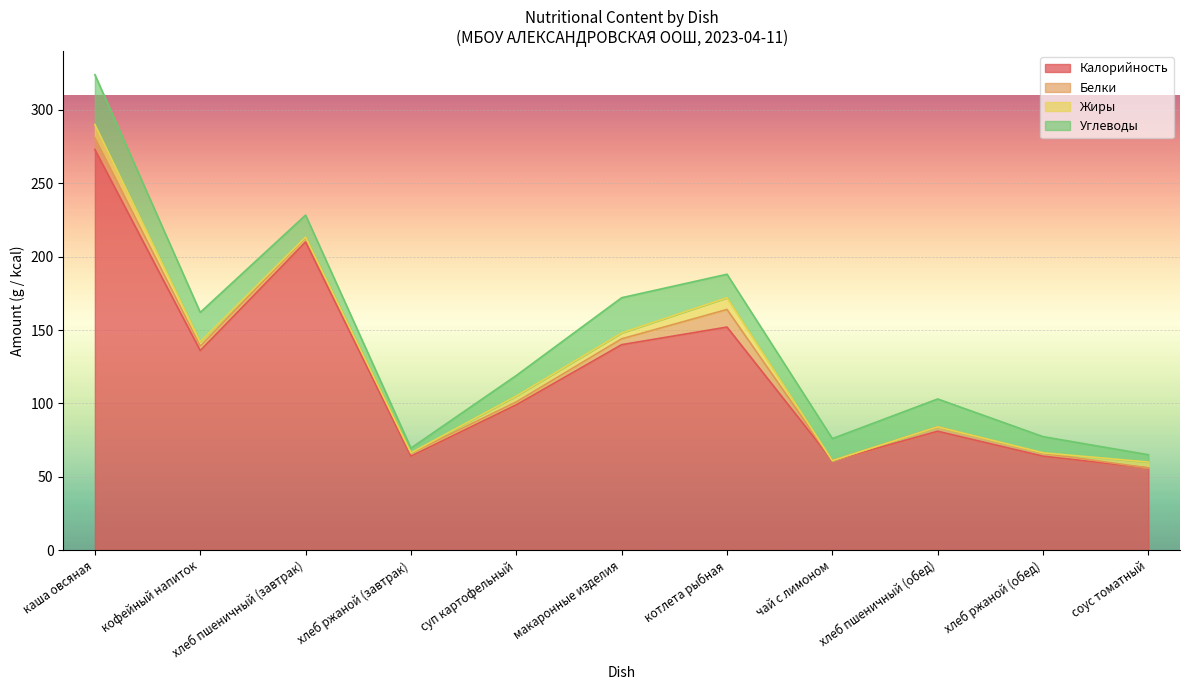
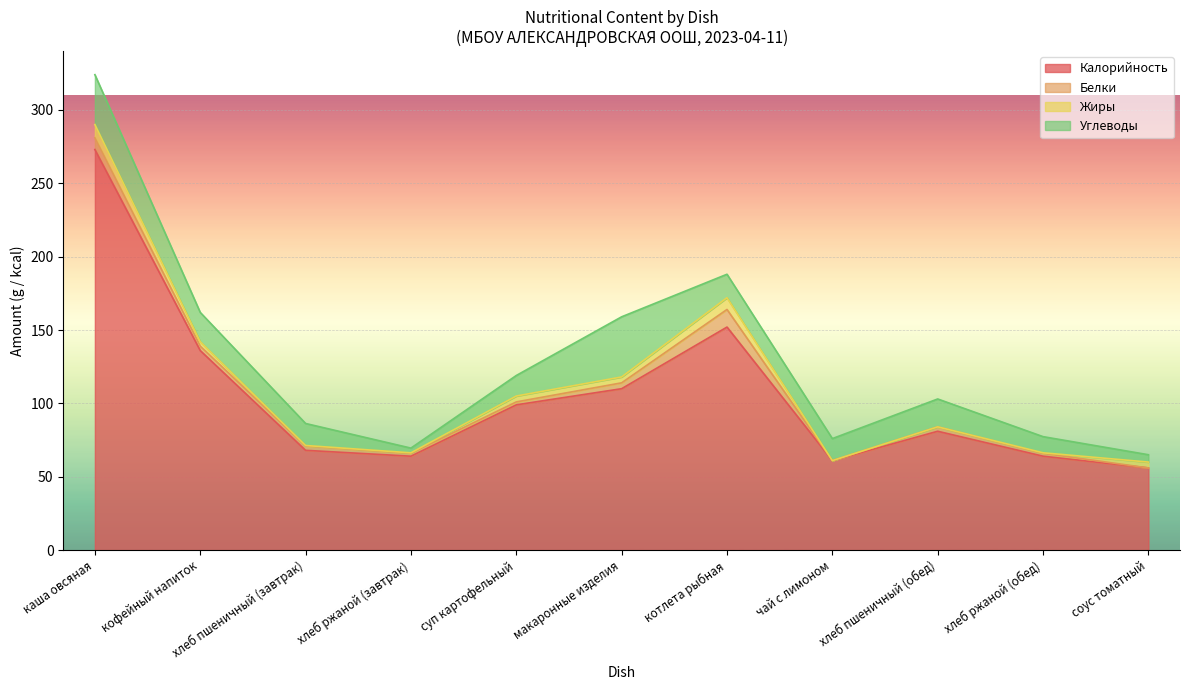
Калорийность, хлеб пшеничный (завтрак): 210 -> 68
Калорийность, макаронные изделия: 140 -> 110
Углеводы, макаронные изделия: 24 -> 41
